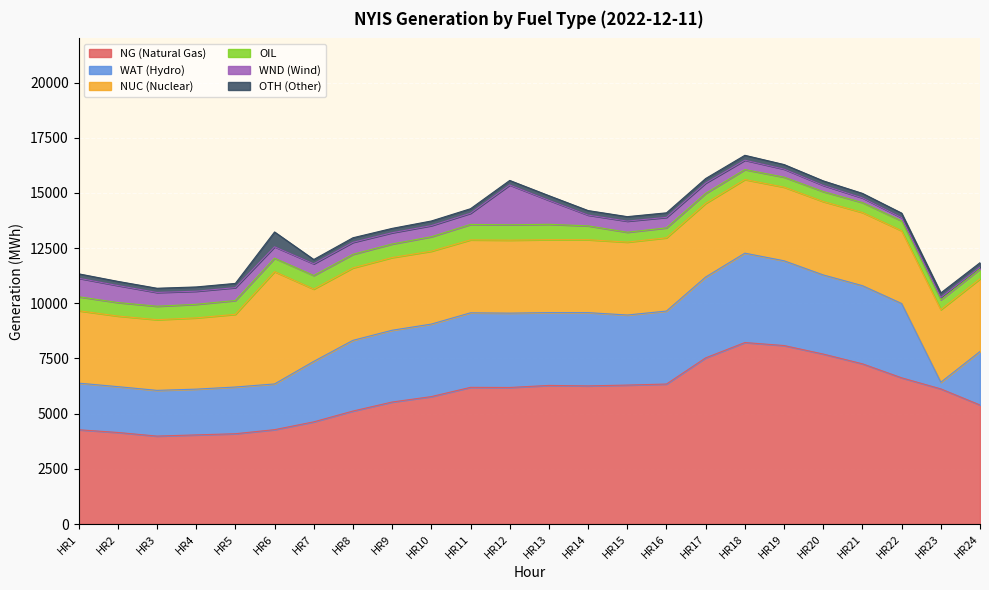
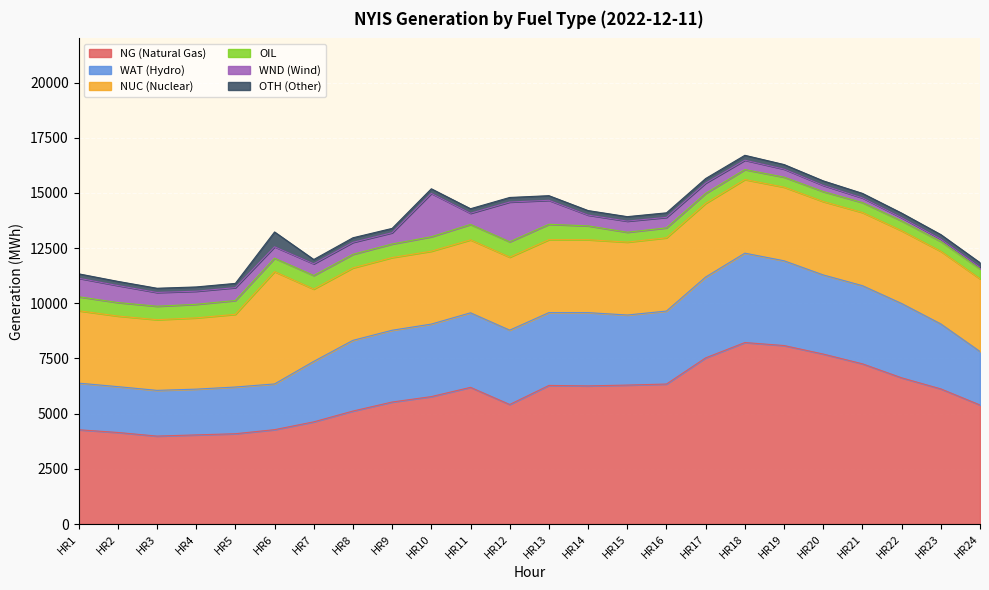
WND (Wind), HR10: 500 -> 2000
NG (Natural Gas), HR12: 6200 -> 5400
WAT (Hydro), HR23: 300 -> 2900
